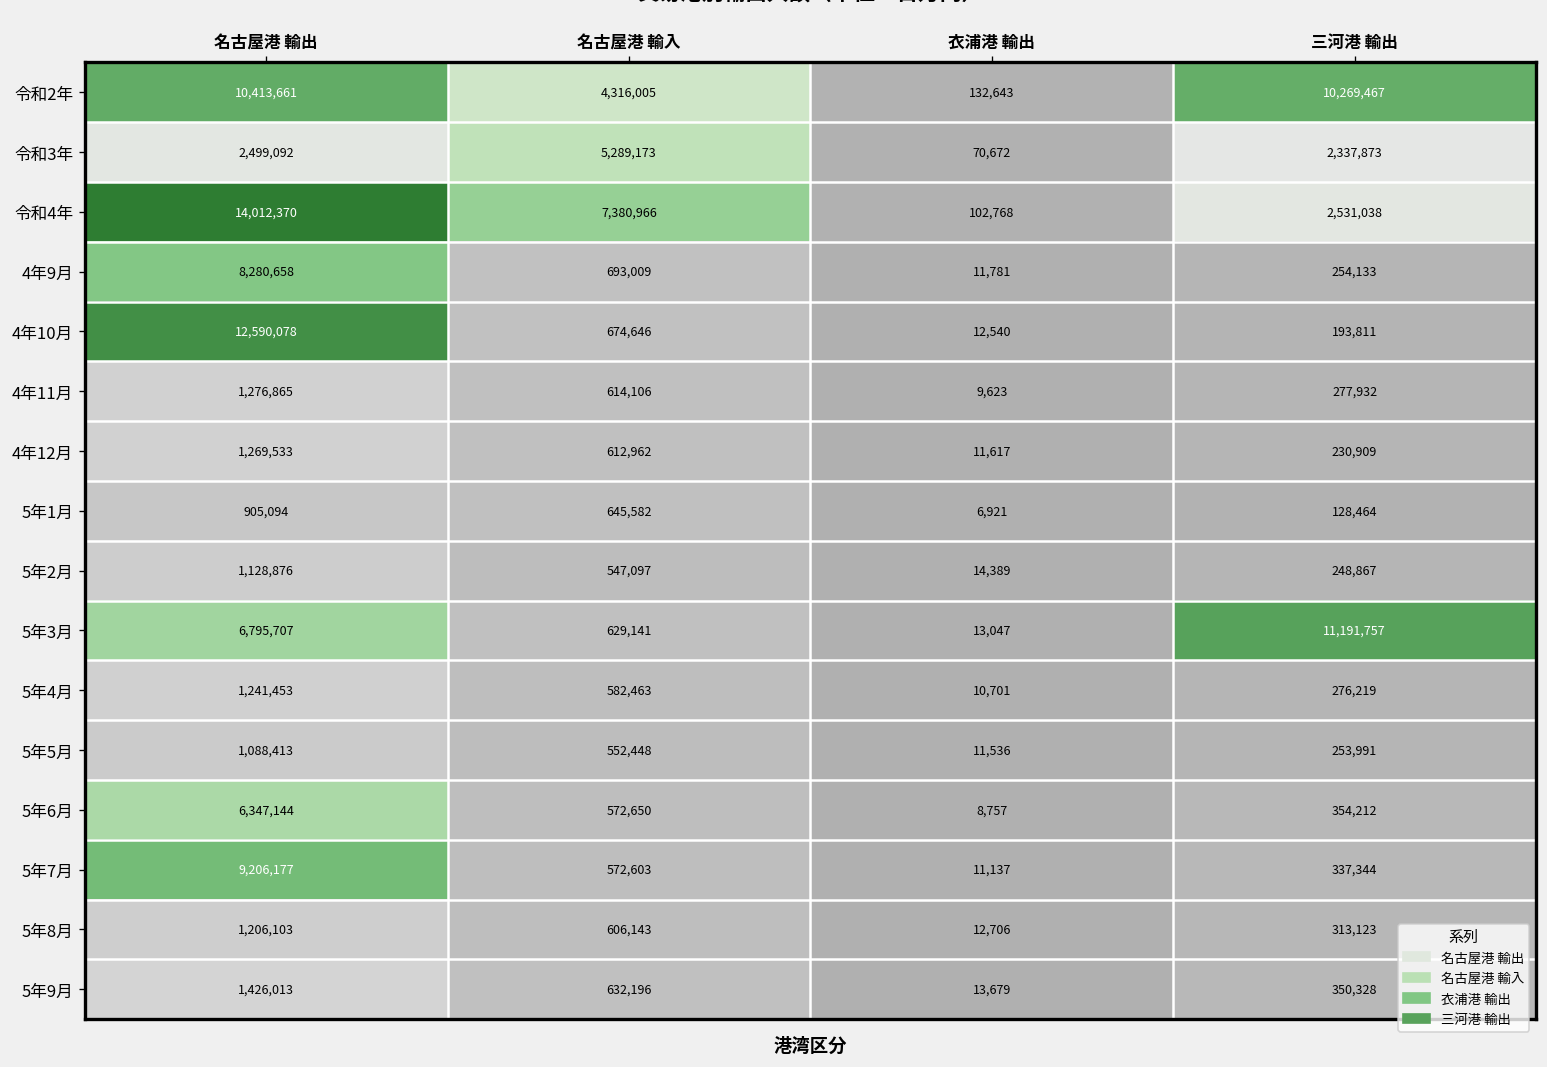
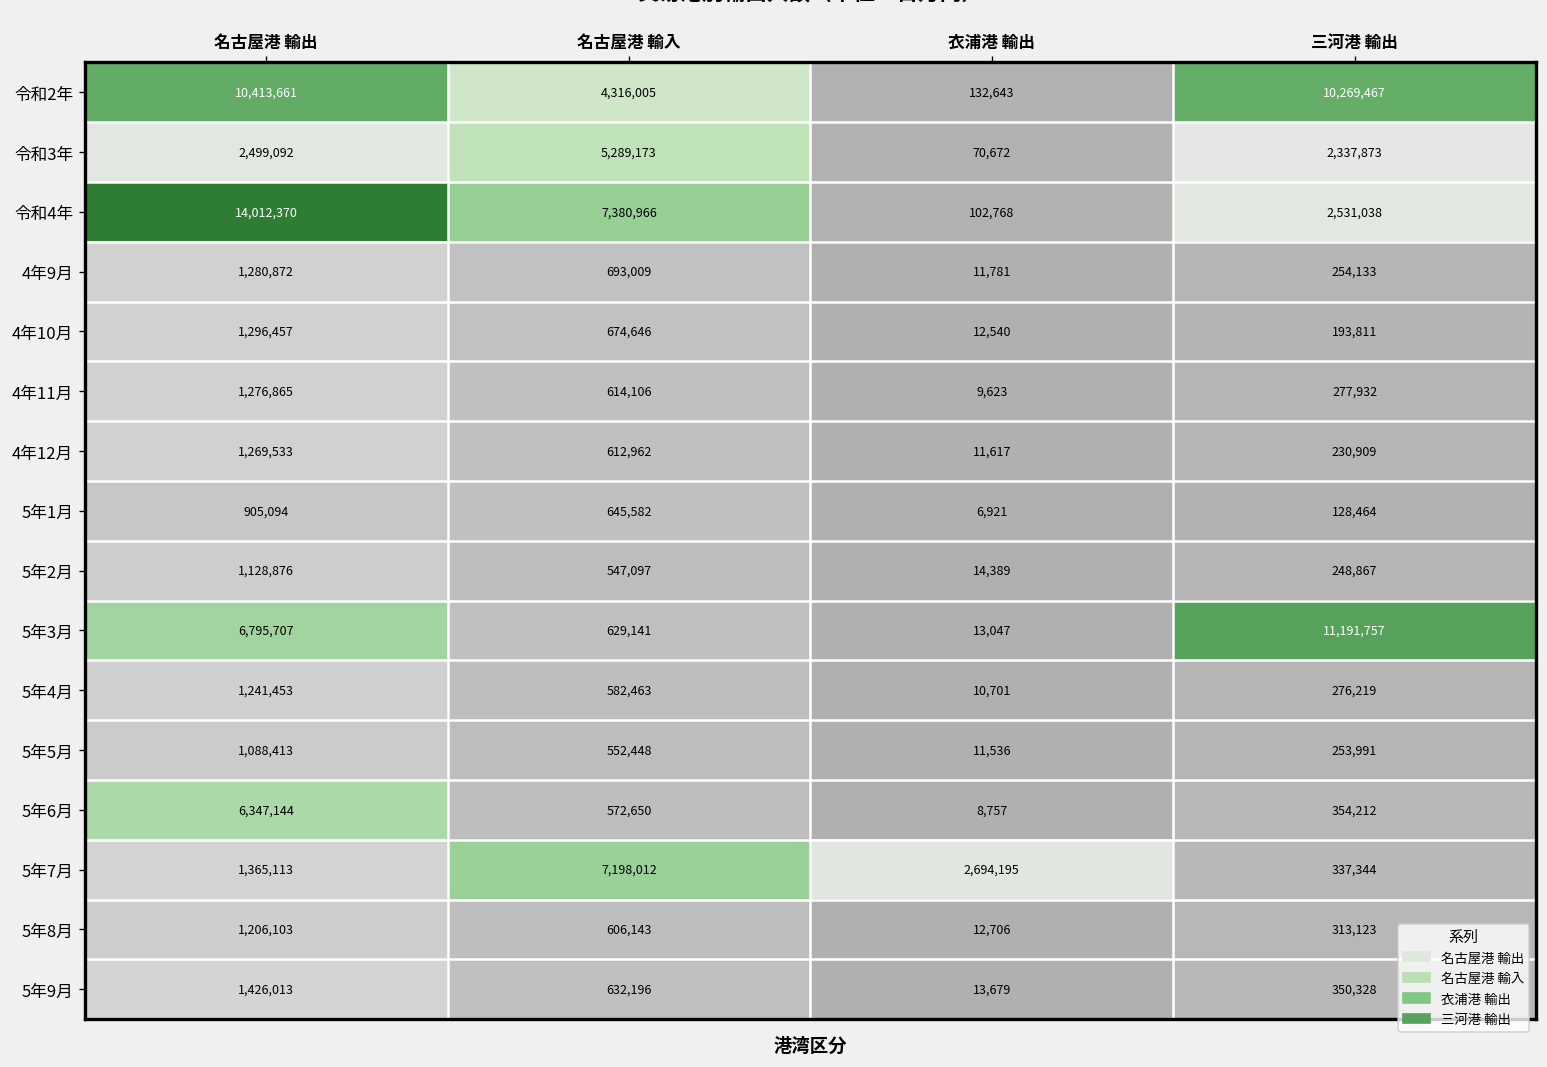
4年9月, 名古屋港 輸出: 8,280,658 -> 1,280,872
4年10月, 名古屋港 輸出: 12,590,078 -> 1,296,457
5年7月, 名古屋港 輸出: 9,206,177 -> 1,365,113
5年7月, 名古屋港 輸入: 572,603 -> 7,198,012
5年7月, 衣浦港 輸出: 11,137 -> 2,694,195
